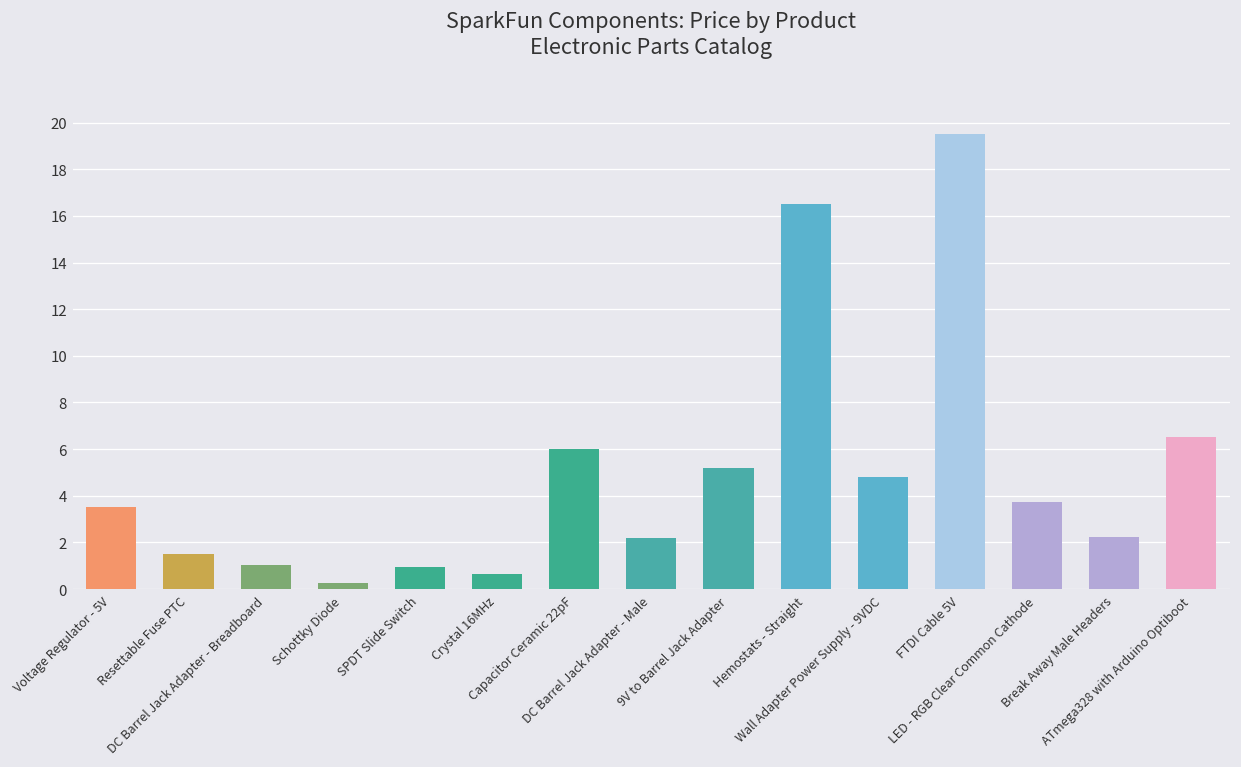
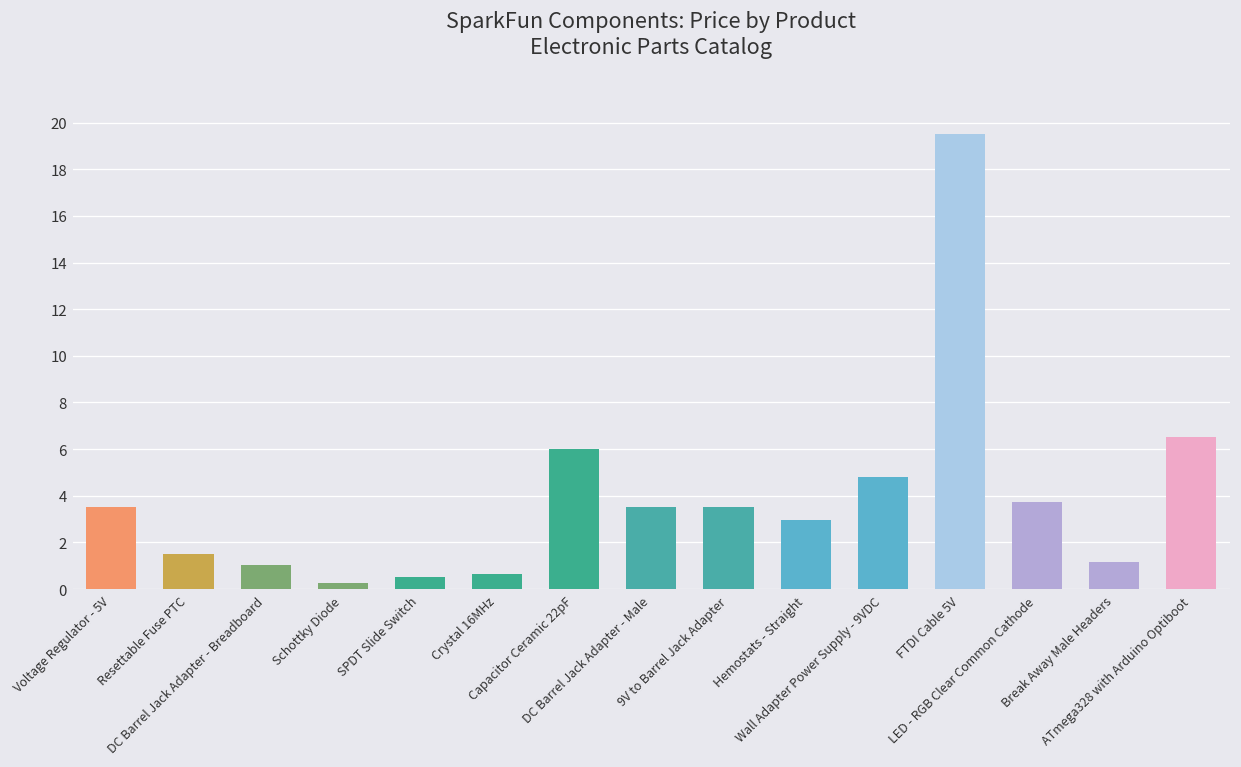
SPDT Slide Switch: 1.0 -> 0.5
DC Barrel Jack Adapter - Male: 2.2 -> 3.5
9V to Barrel Jack Adapter: 5.2 -> 3.5
Hemostats - Straight: 16.5 -> 3.0
Break Away Male Headers: 2.3 -> 1.2
